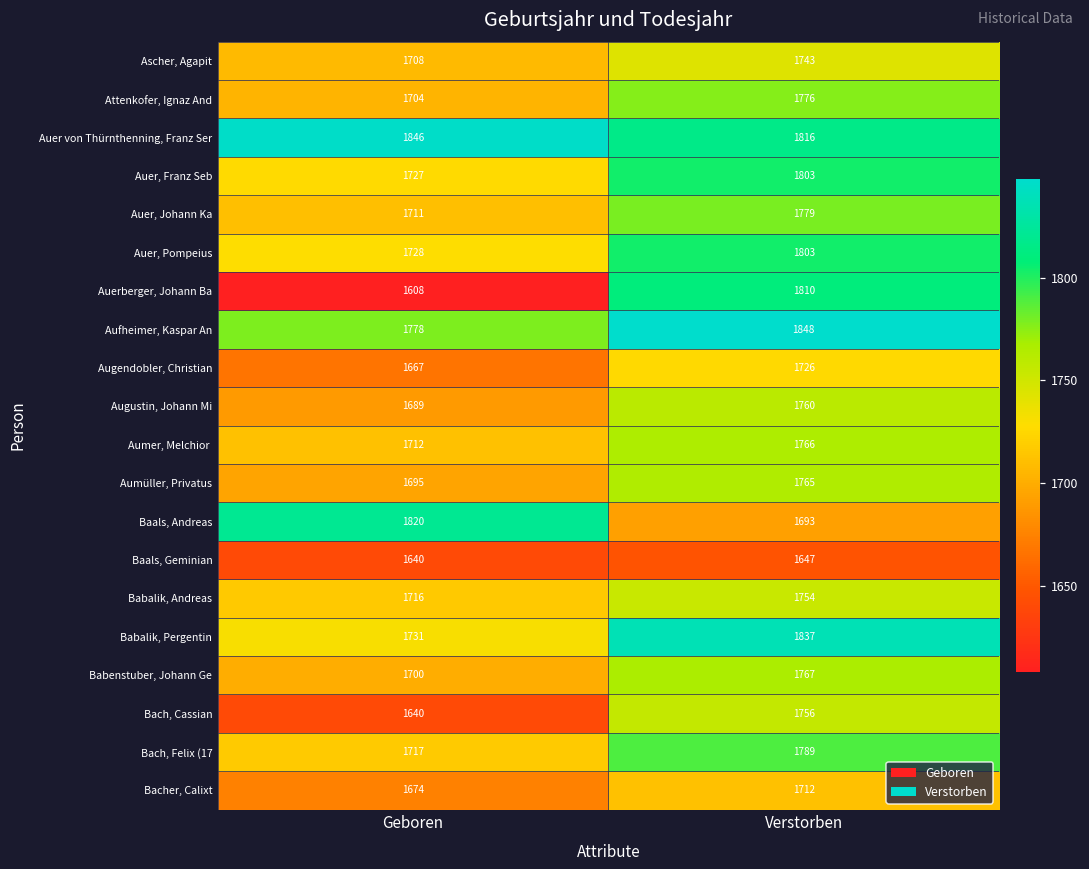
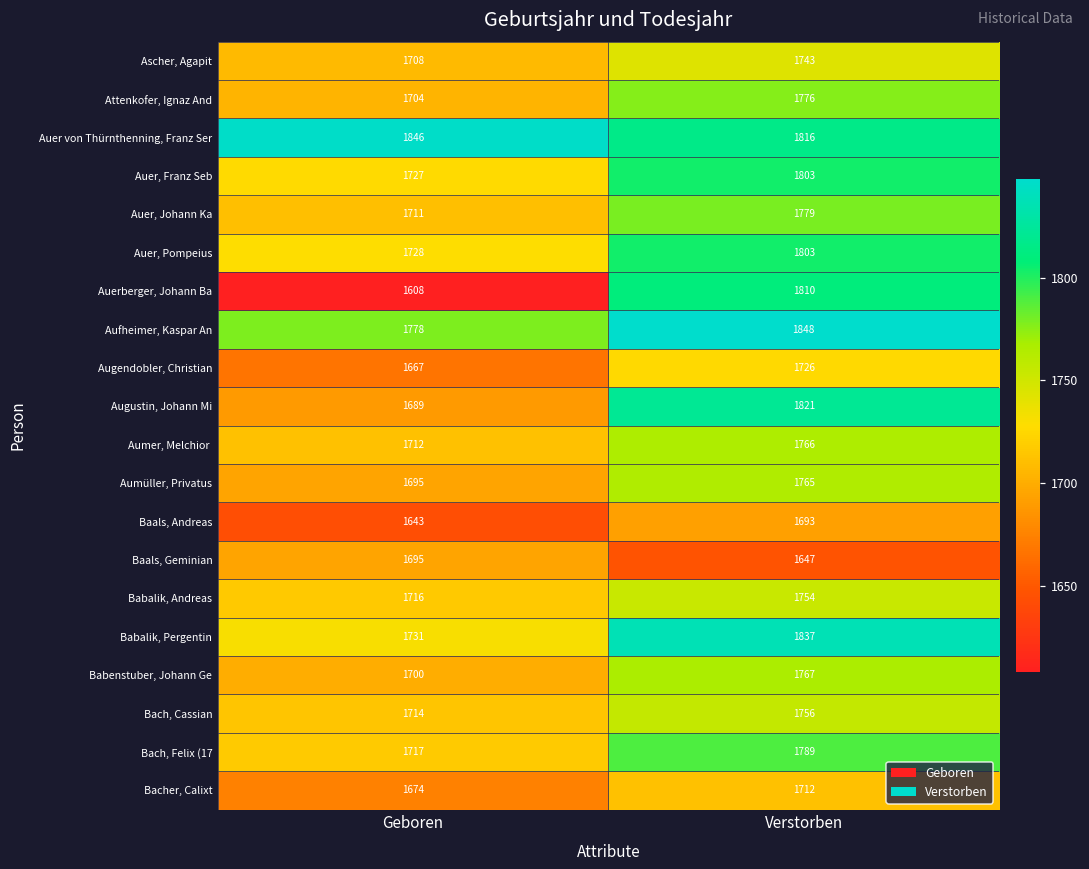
Augustin, Johann Mi, Verstorben: 1760 -> 1821
Baals, Andreas, Geboren: 1820 -> 1643
Baals, Geminian, Geboren: 1640 -> 1695
Bach, Cassian, Geboren: 1640 -> 1714
